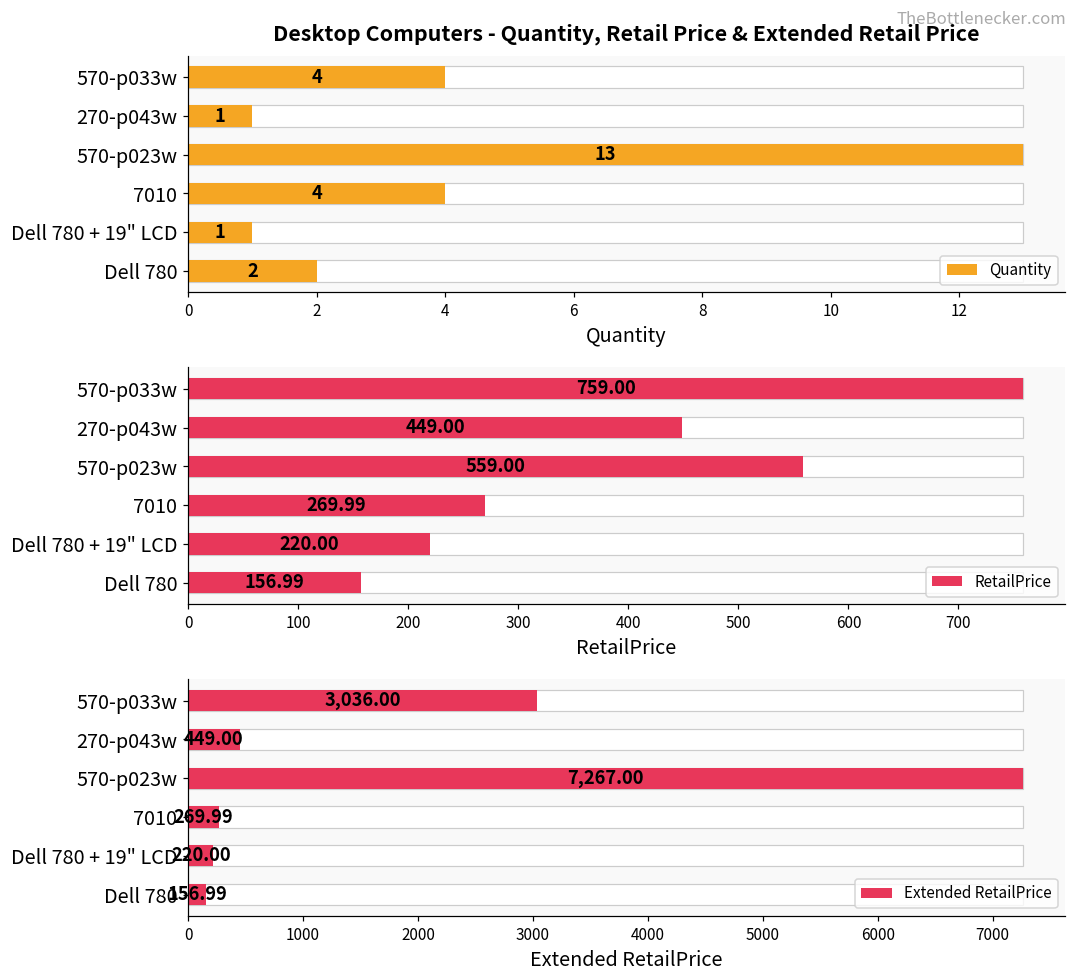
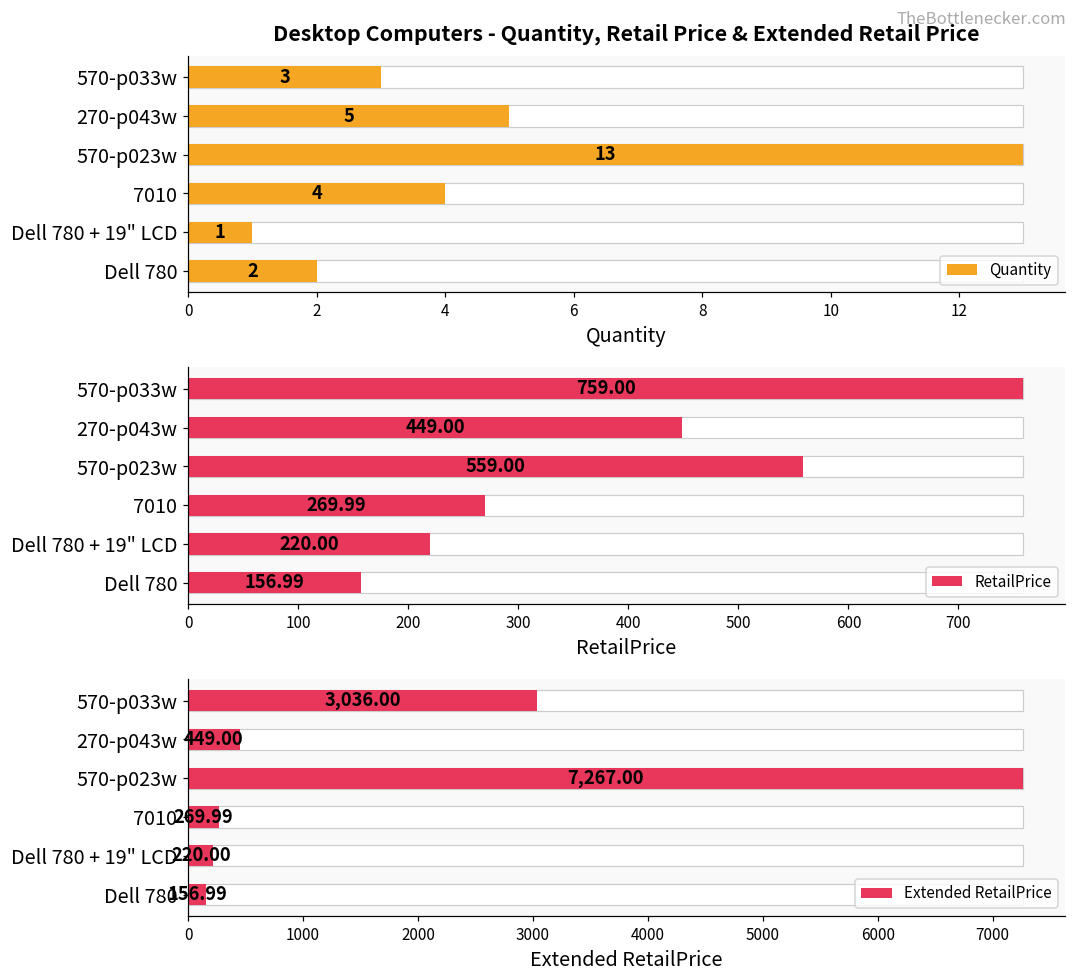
Desktop Computers - Quantity, Retail Price & Extended Retail Price, Quantity, 570-p033w: 4 -> 3
Desktop Computers - Quantity, Retail Price & Extended Retail Price, Quantity, 270-p043w: 1 -> 5
